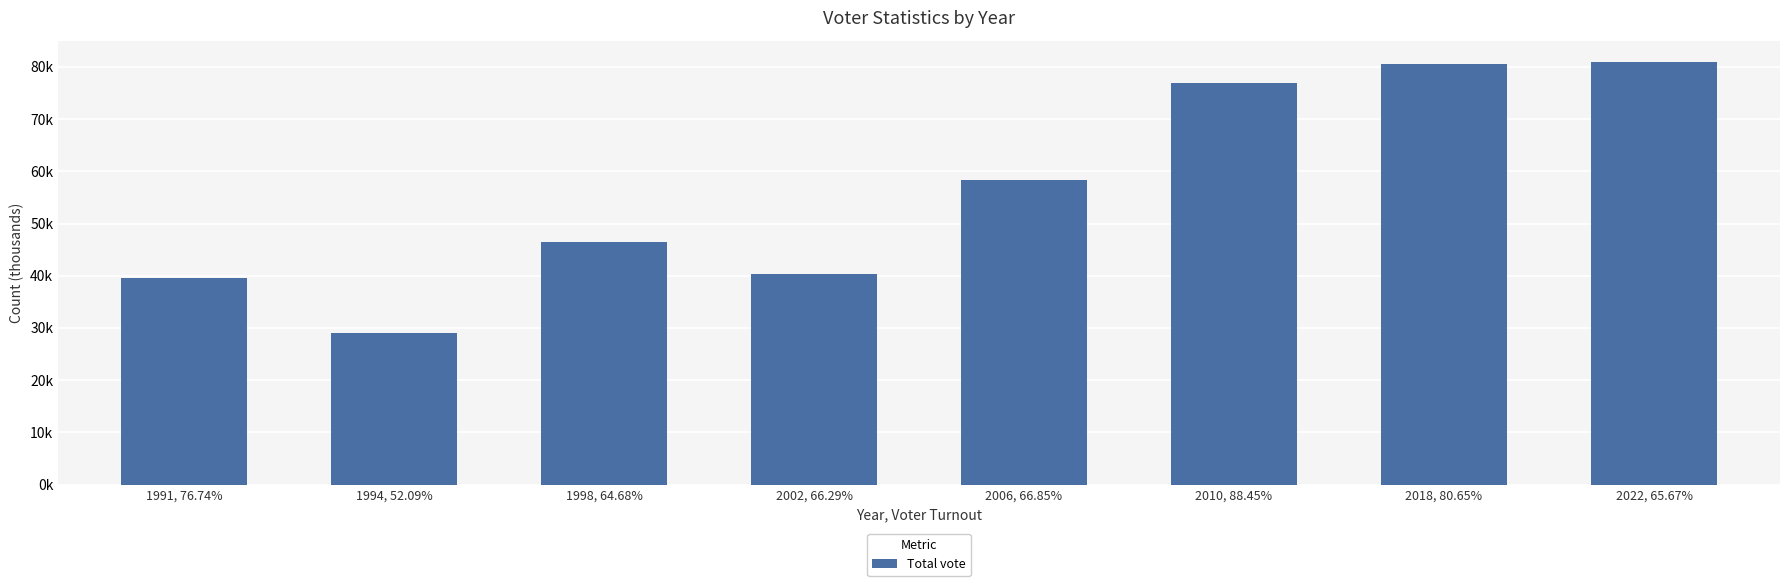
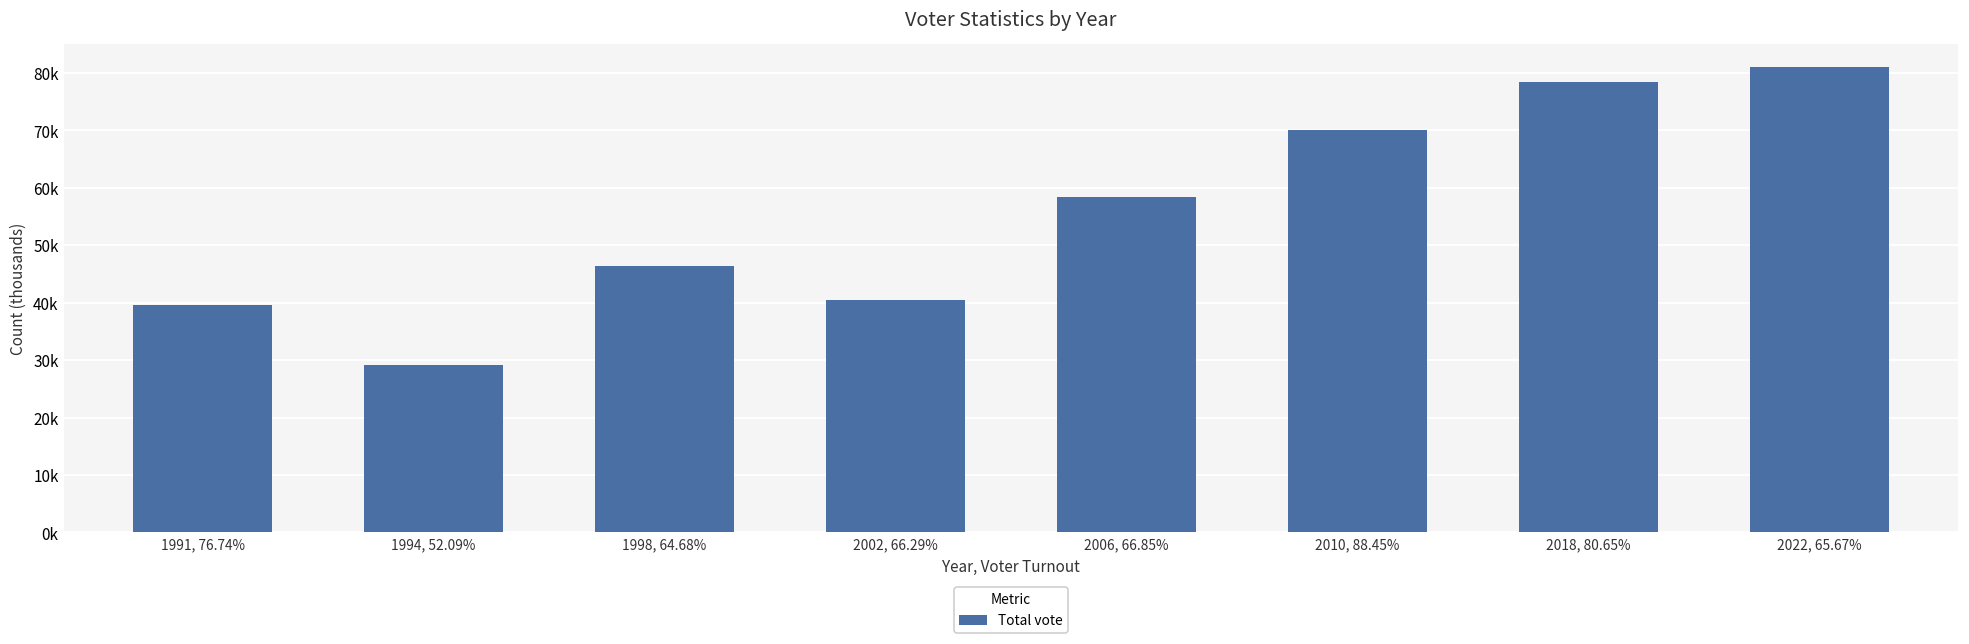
2010, 88.45%: 77000 -> 70000
2018, 80.65%: 81000 -> 78000
